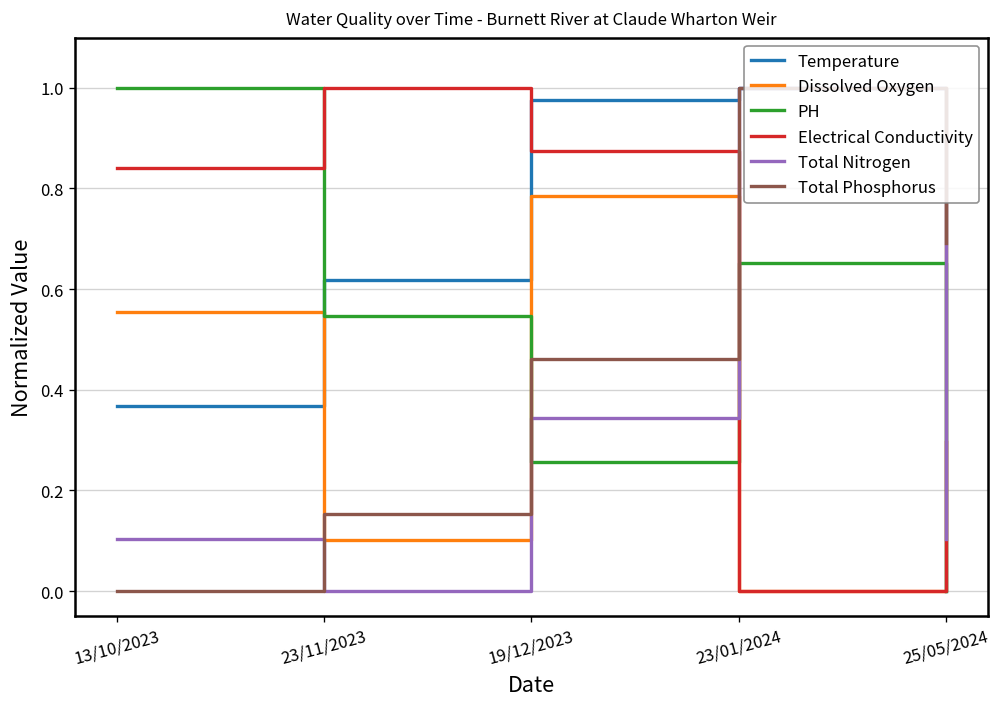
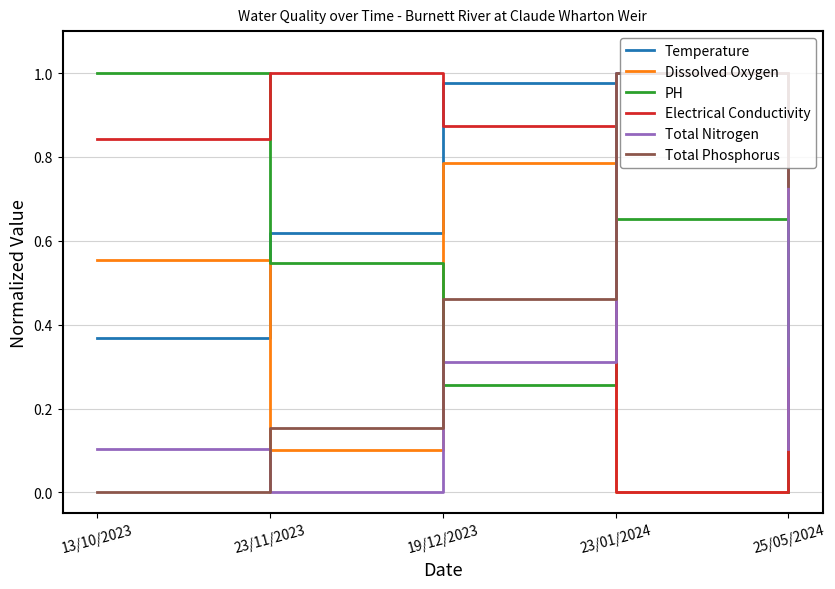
Total Nitrogen, 19/12/2023: 0.34 -> 0.31
Total Phosphorus, 25/05/2024: 0.69 -> 0.73
